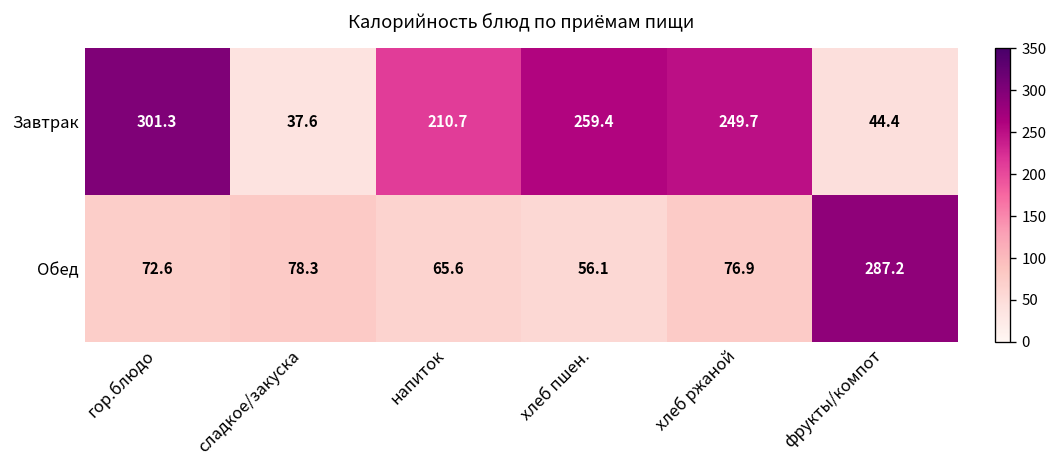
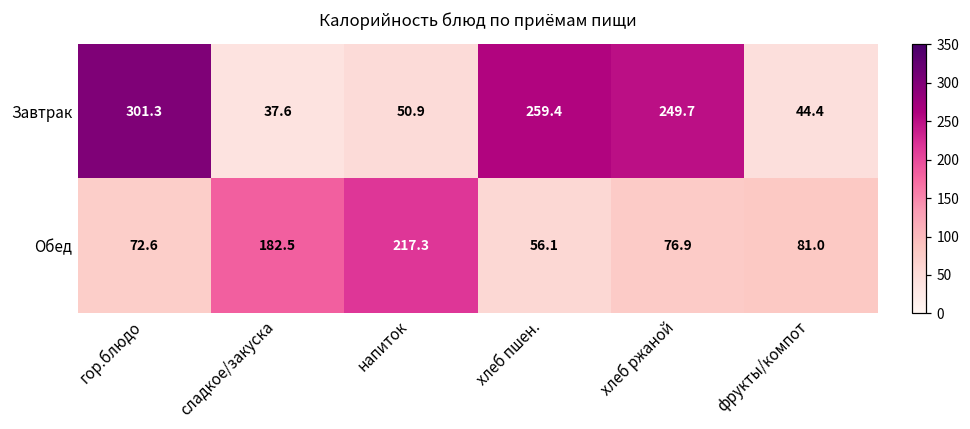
Завтрак, напиток: 210.7 -> 50.9
Обед, сладкое/закуска: 78.3 -> 182.5
Обед, напиток: 65.6 -> 217.3
Обед, фрукты/компот: 287.2 -> 81.0
